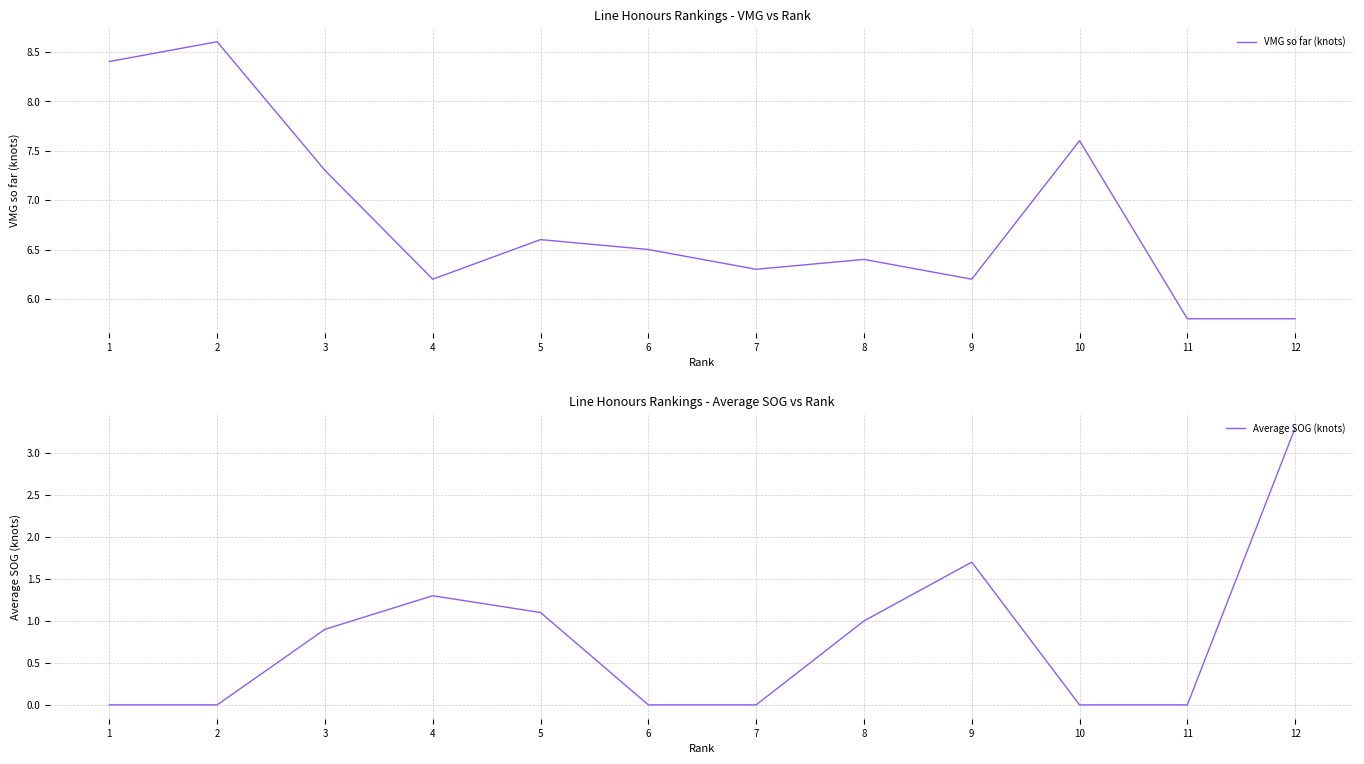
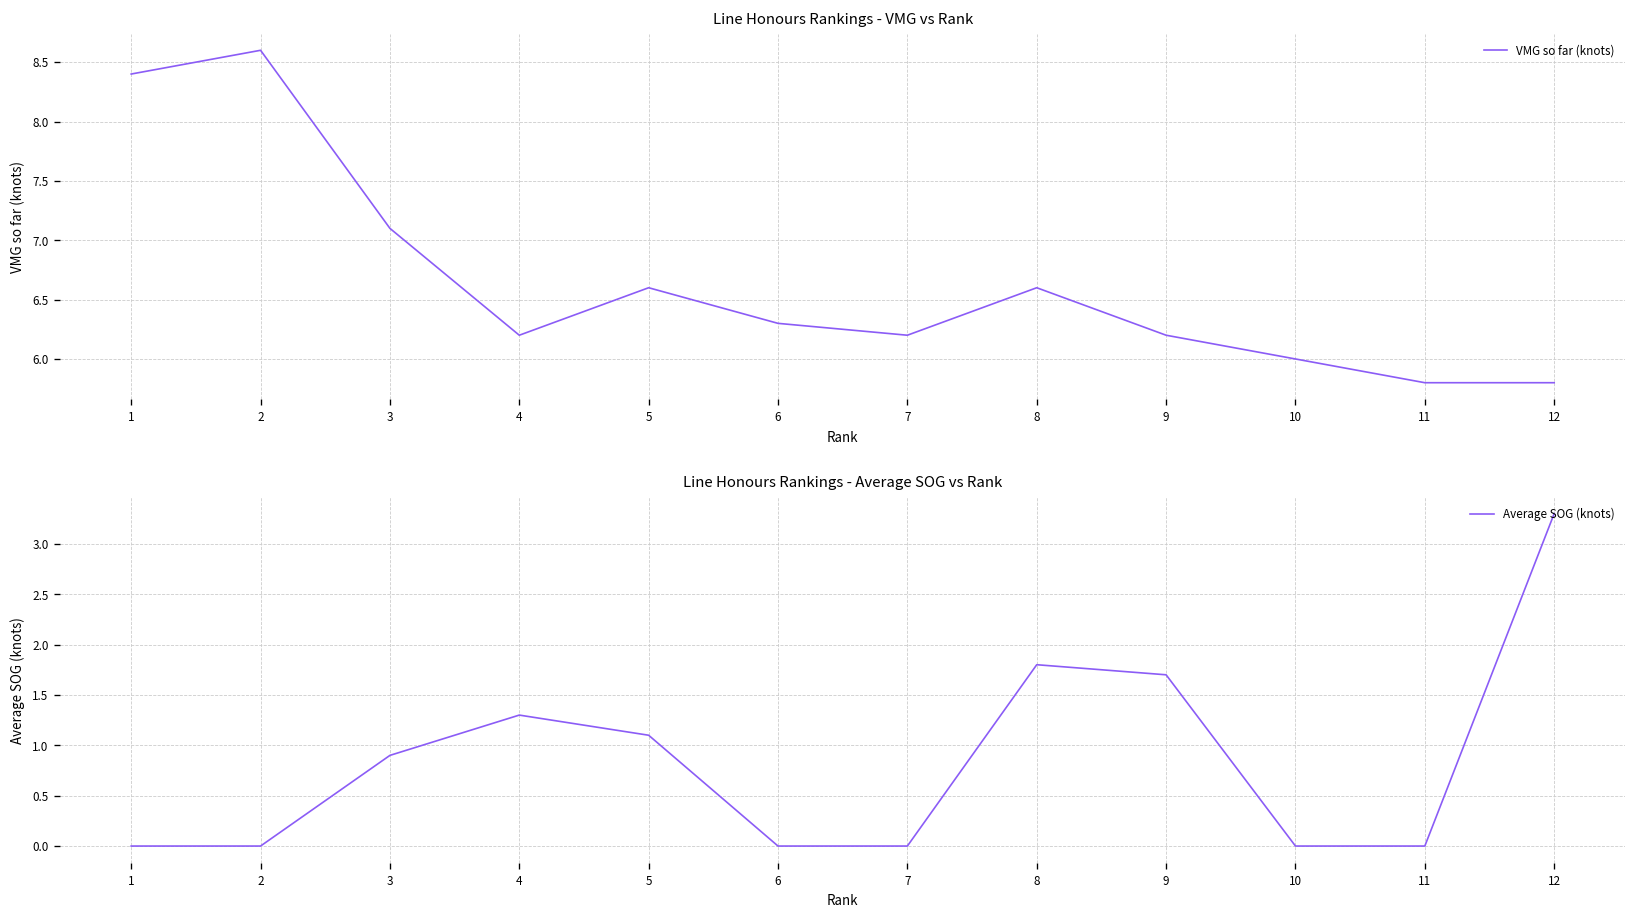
Line Honours Rankings - VMG vs Rank, 3: 7.3 -> 7.1
Line Honours Rankings - VMG vs Rank, 6: 6.5 -> 6.3
Line Honours Rankings - VMG vs Rank, 7: 6.3 -> 6.2
Line Honours Rankings - VMG vs Rank, 8: 6.4 -> 6.6
Line Honours Rankings - VMG vs Rank, 10: 7.6 -> 6.0
Line Honours Rankings - Average SOG vs Rank, 8: 1.0 -> 1.8
